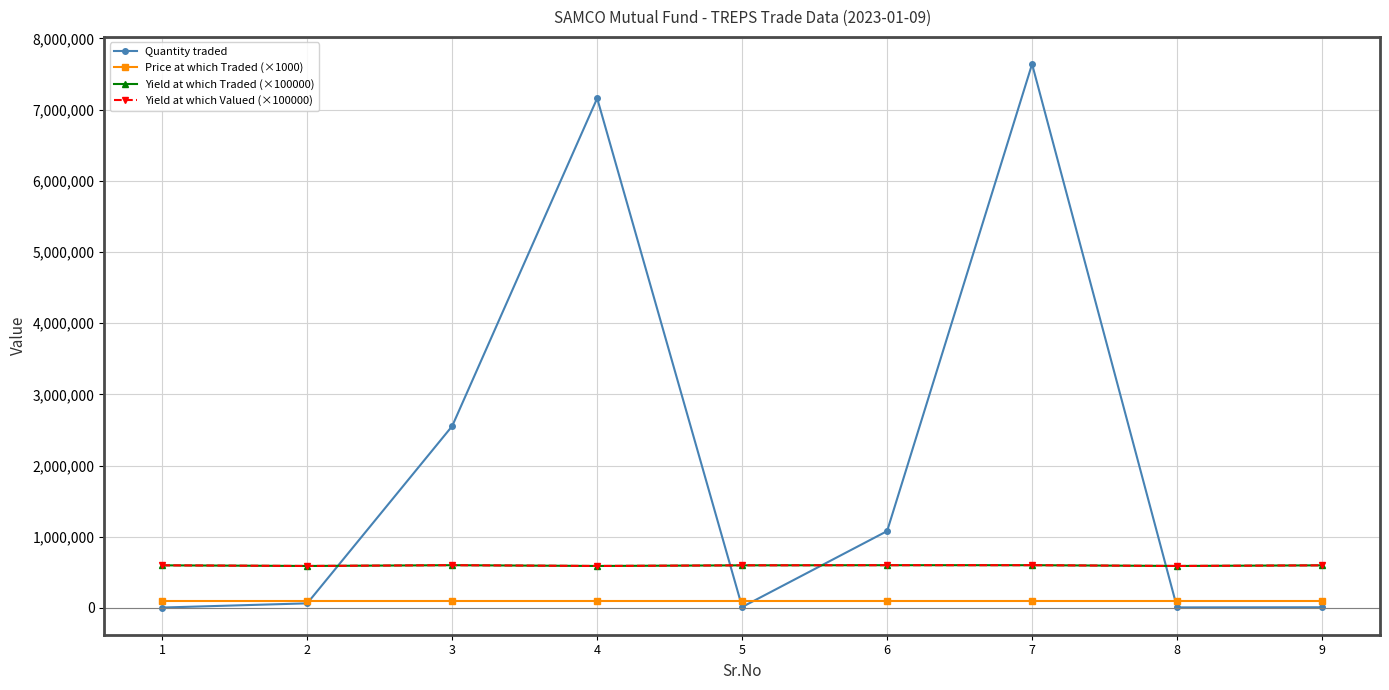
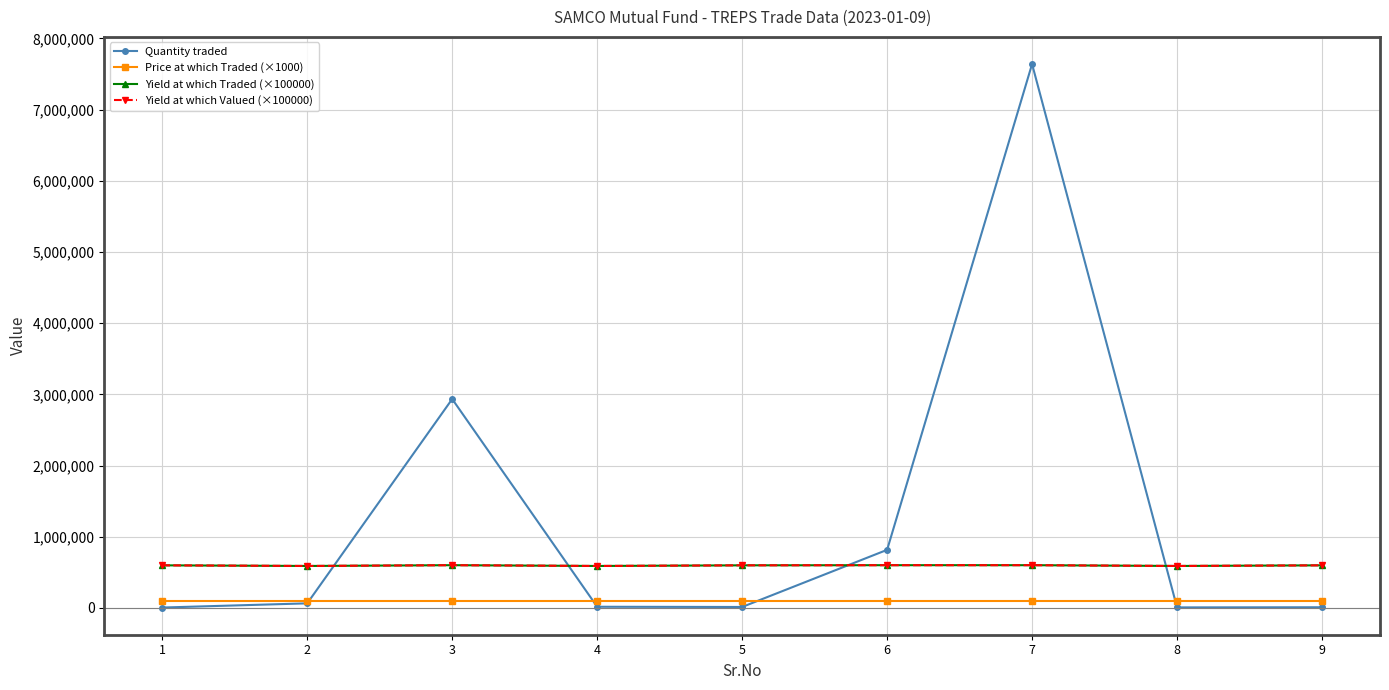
Quantity traded, 3: 2,600,000 -> 2,900,000
Quantity traded, 4: 7,200,000 -> 0
Quantity traded, 6: 1,100,000 -> 800,000
